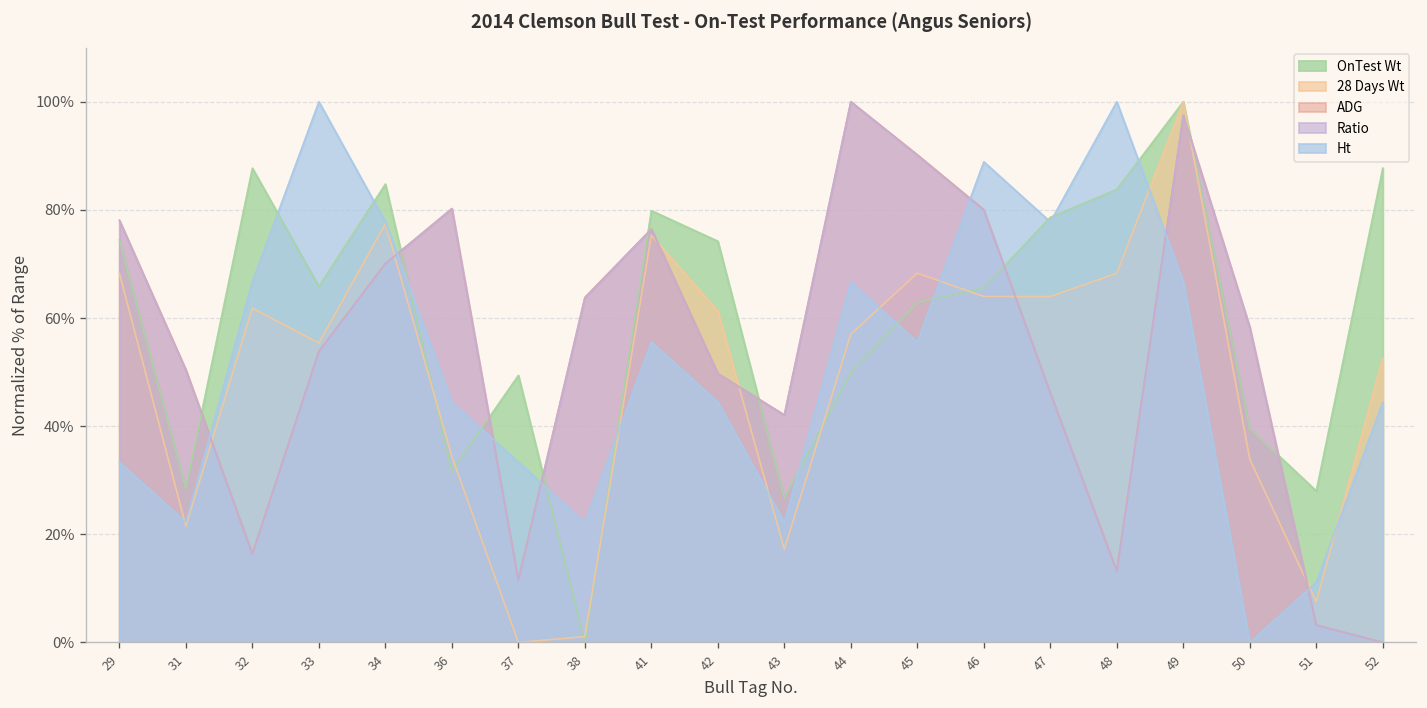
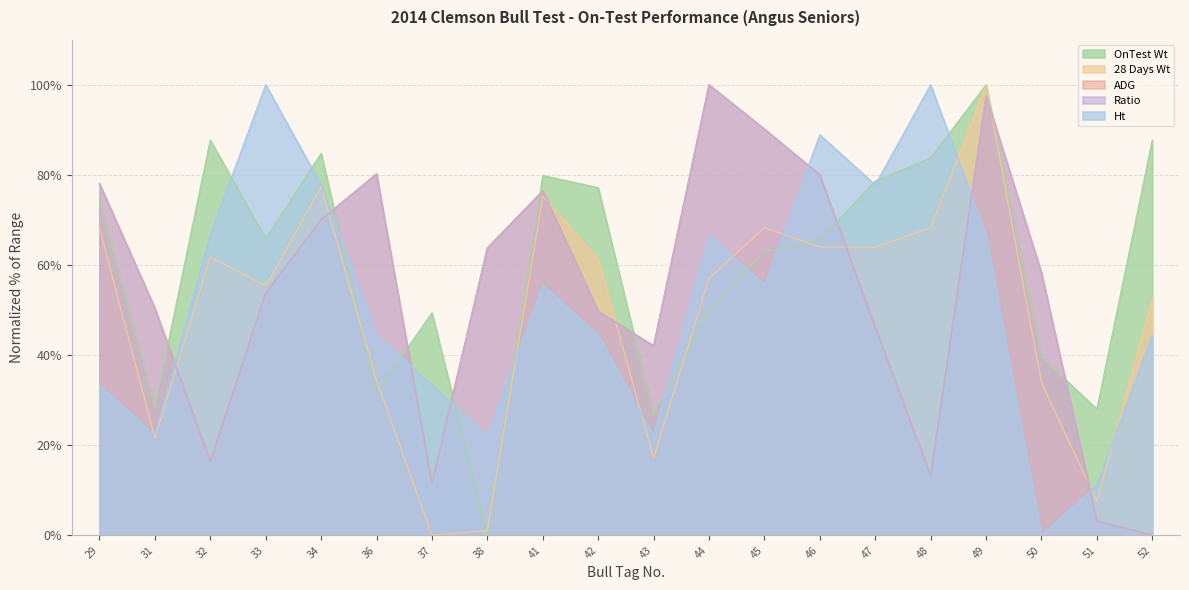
OnTest Wt, 42: 74% -> 77%
